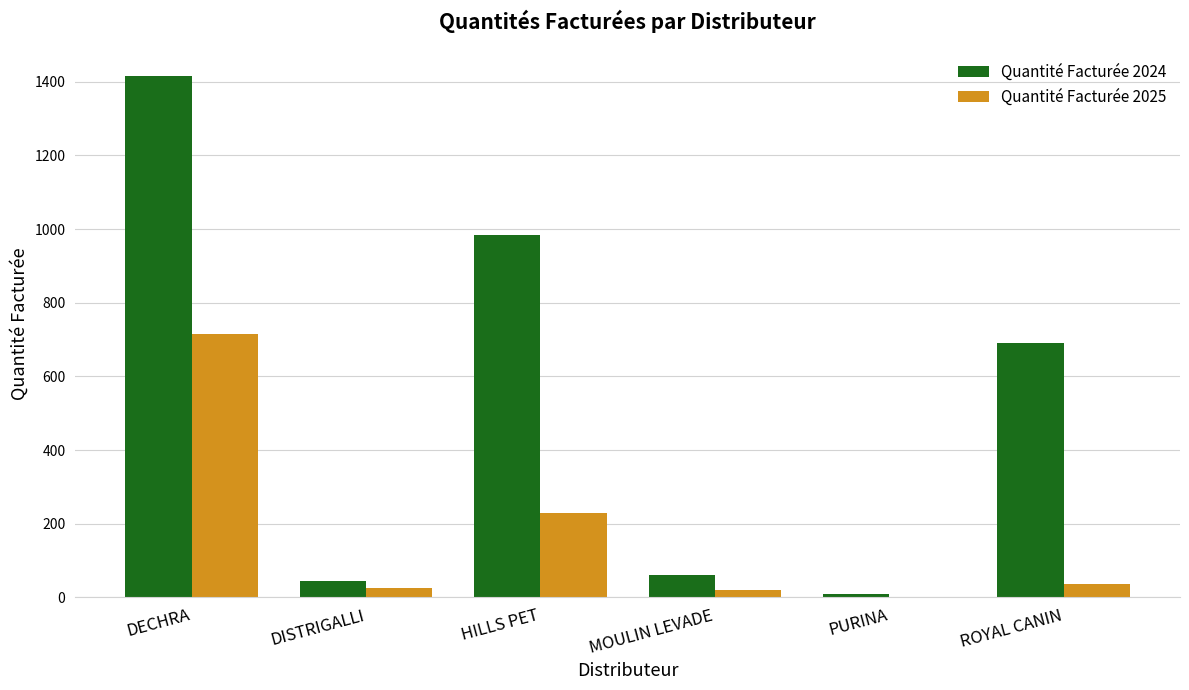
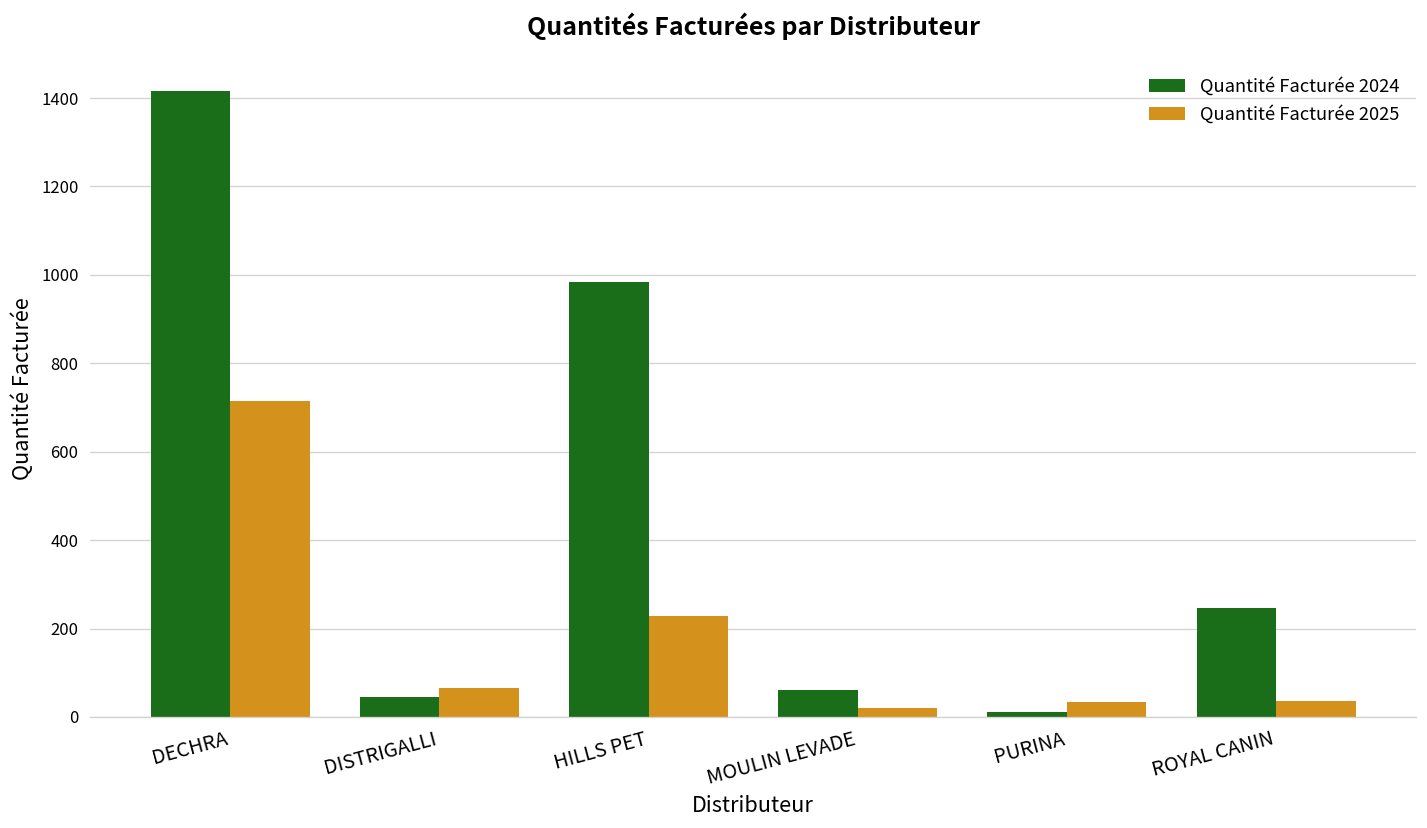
Quantité Facturée 2025, DISTRIGALLI: 30 -> 70
Quantité Facturée 2025, PURINA: 0 -> 30
Quantité Facturée 2024, ROYAL CANIN: 690 -> 250
